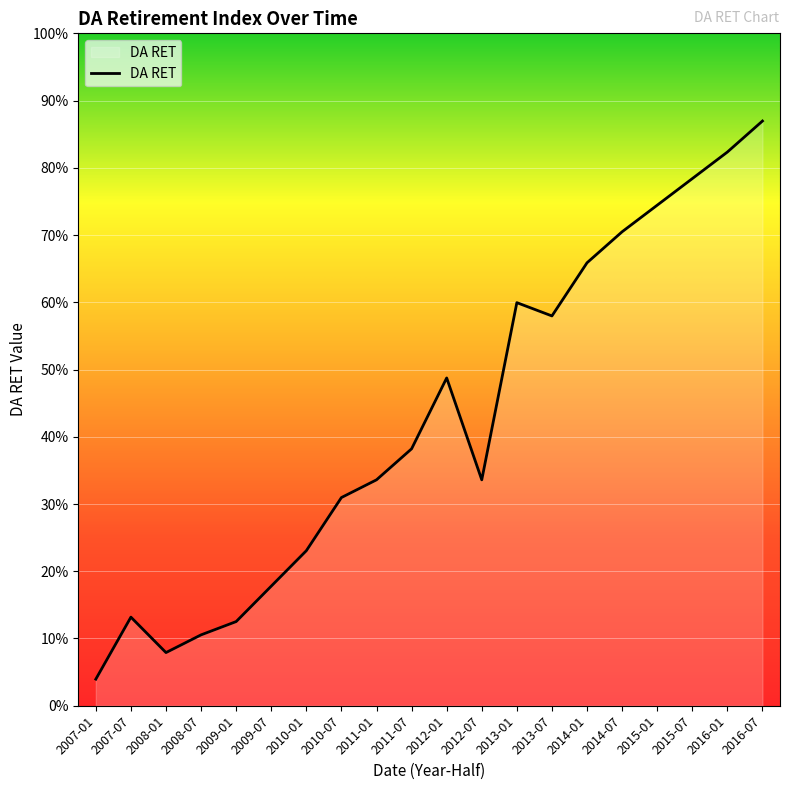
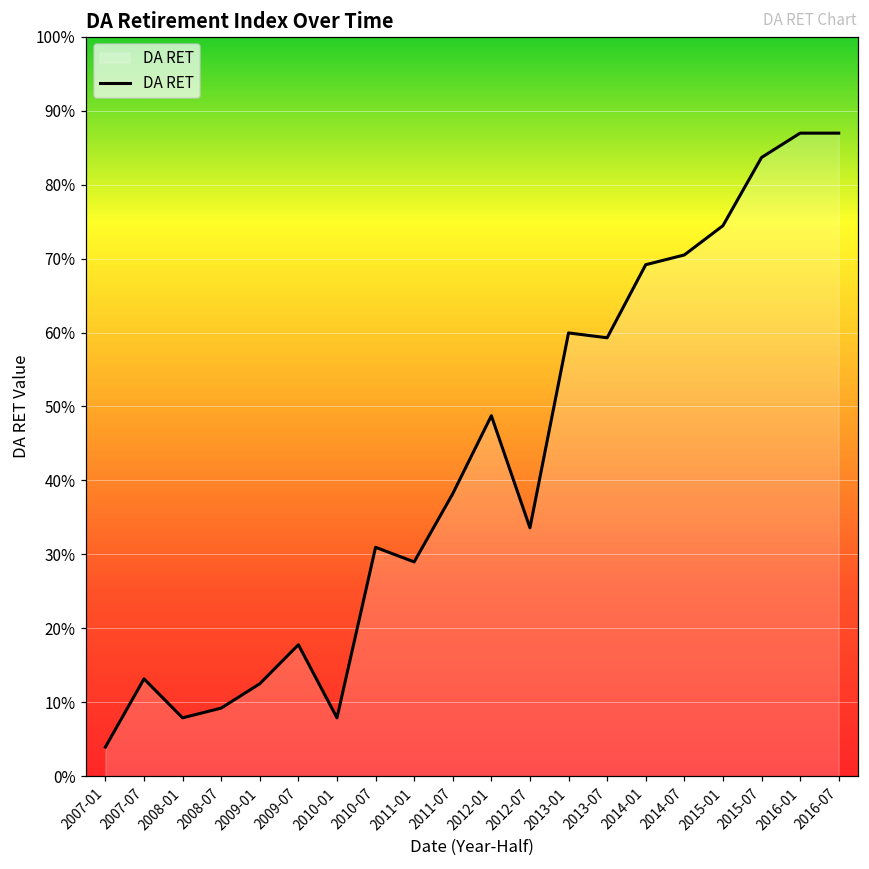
2008-07: 11% -> 9%
2010-01: 23% -> 8%
2011-01: 34% -> 29%
2013-07: 58% -> 59%
2014-01: 66% -> 69%
2015-07: 78% -> 84%
2016-01: 82% -> 87%
